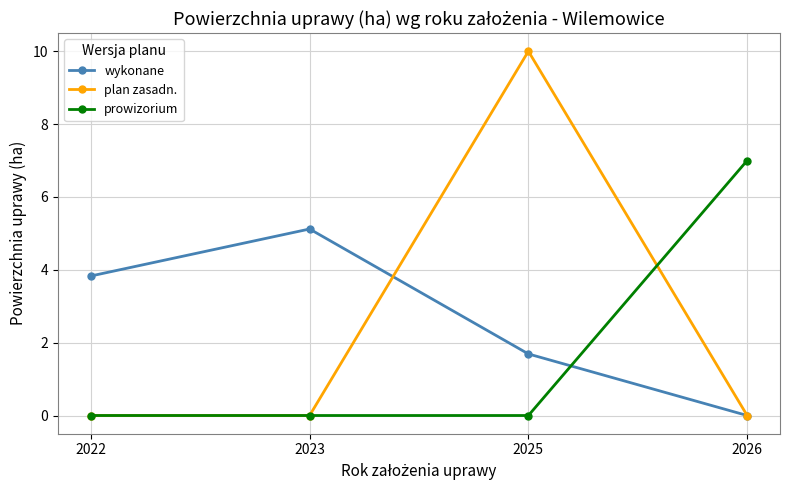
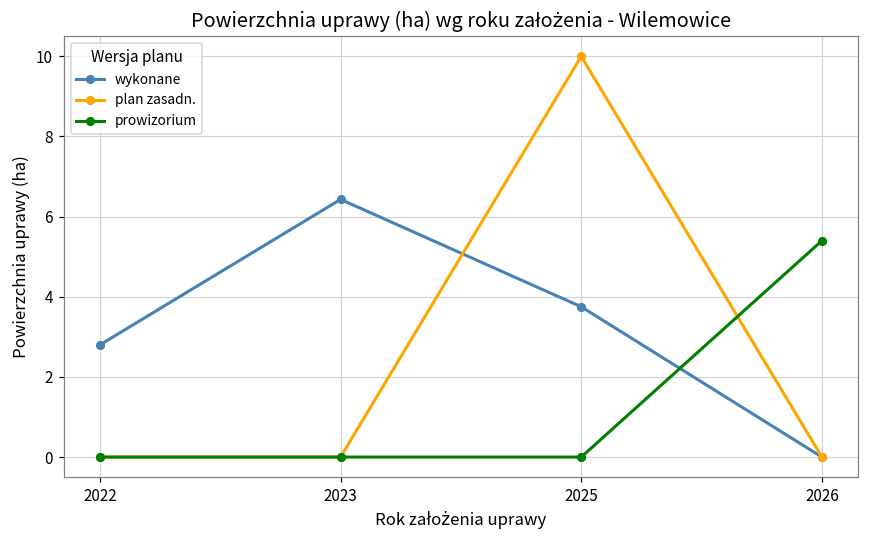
wykonane, 2022: 3.8 -> 2.8
wykonane, 2023: 5.1 -> 6.4
wykonane, 2025: 1.7 -> 3.8
prowizorium, 2026: 7.0 -> 5.4
